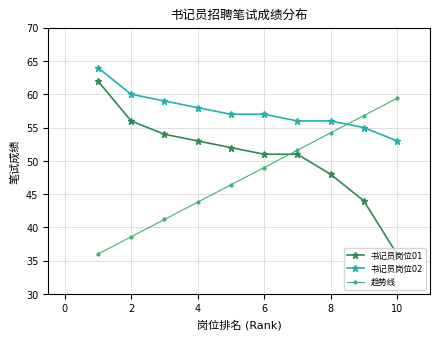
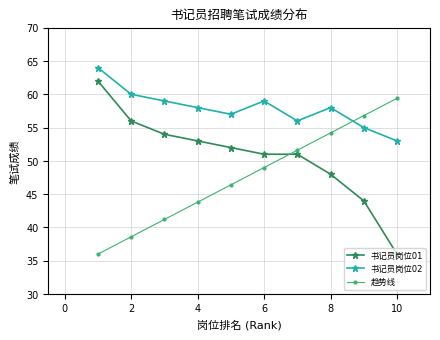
书记员岗位02, 6: 57 -> 59
书记员岗位02, 8: 56 -> 58
